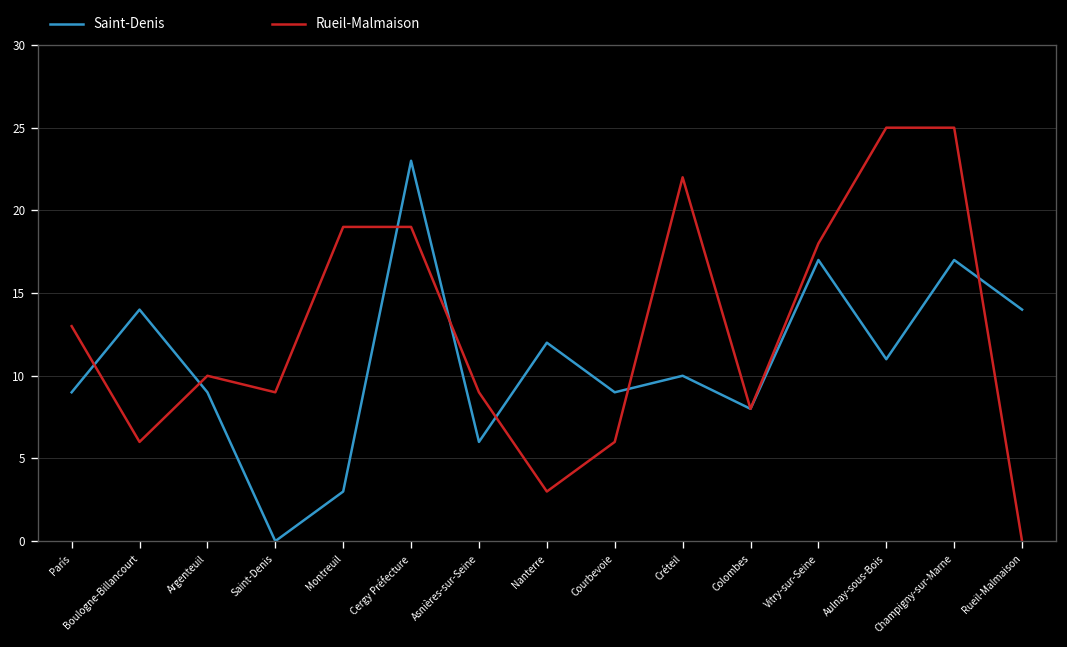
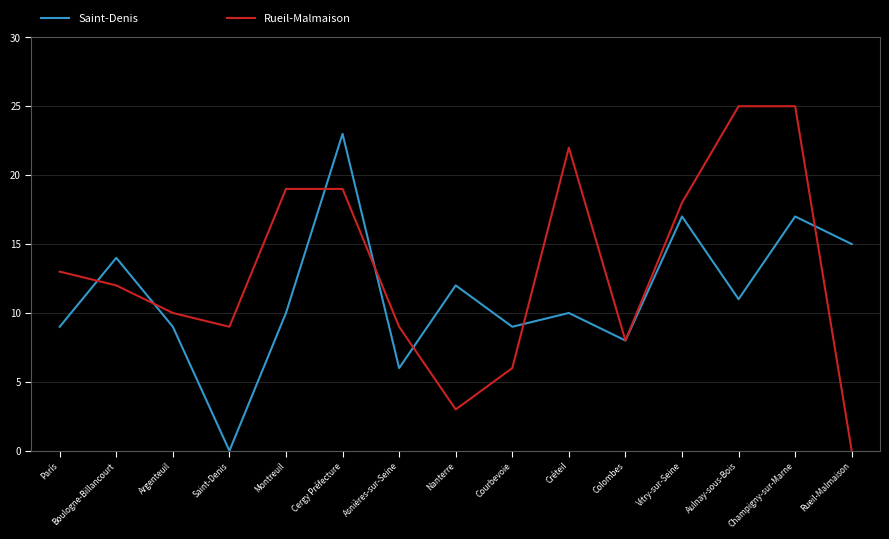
Rueil-Malmaison, Boulogne-Billancourt: 6 -> 12
Saint-Denis, Montreuil: 3 -> 10
Saint-Denis, Rueil-Malmaison: 14 -> 15
